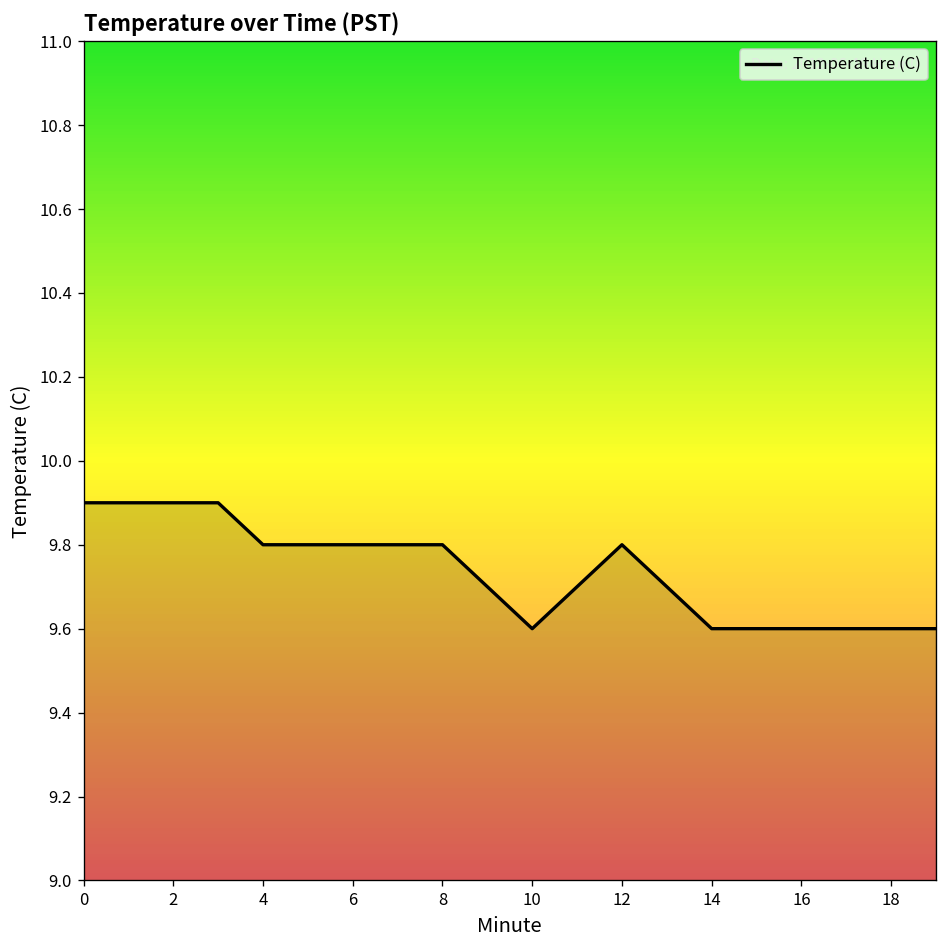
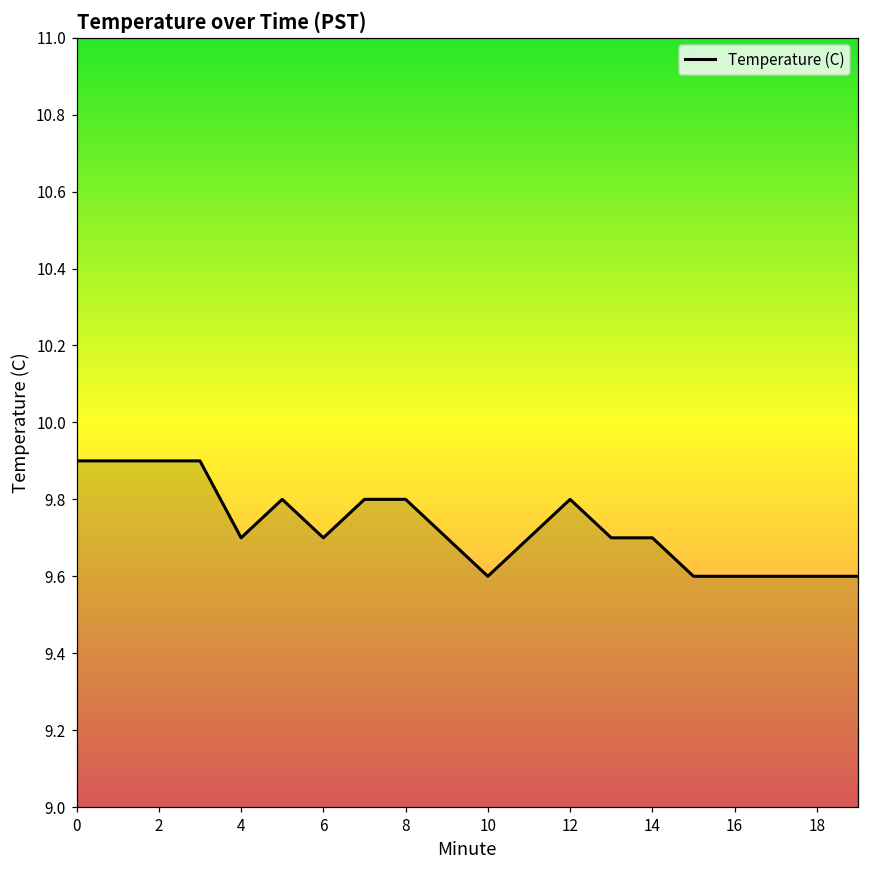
4: 9.8 -> 9.7
6: 9.8 -> 9.7
14: 9.6 -> 9.7
